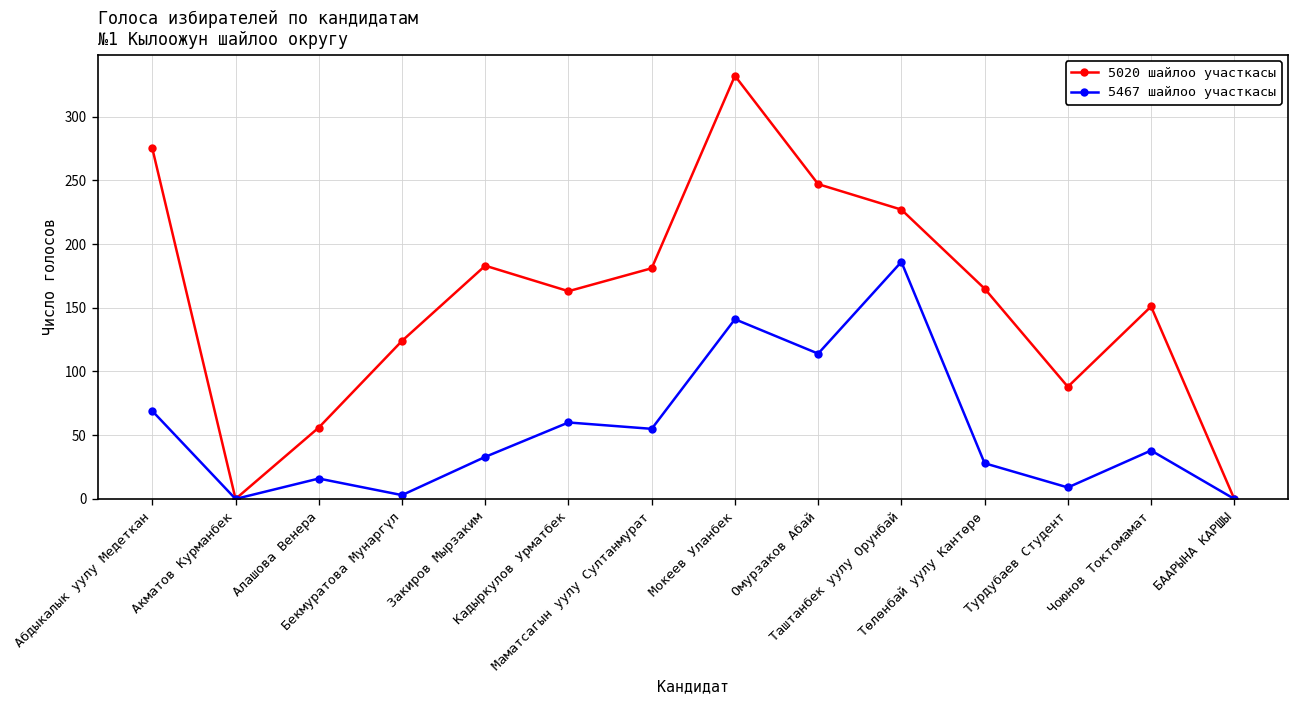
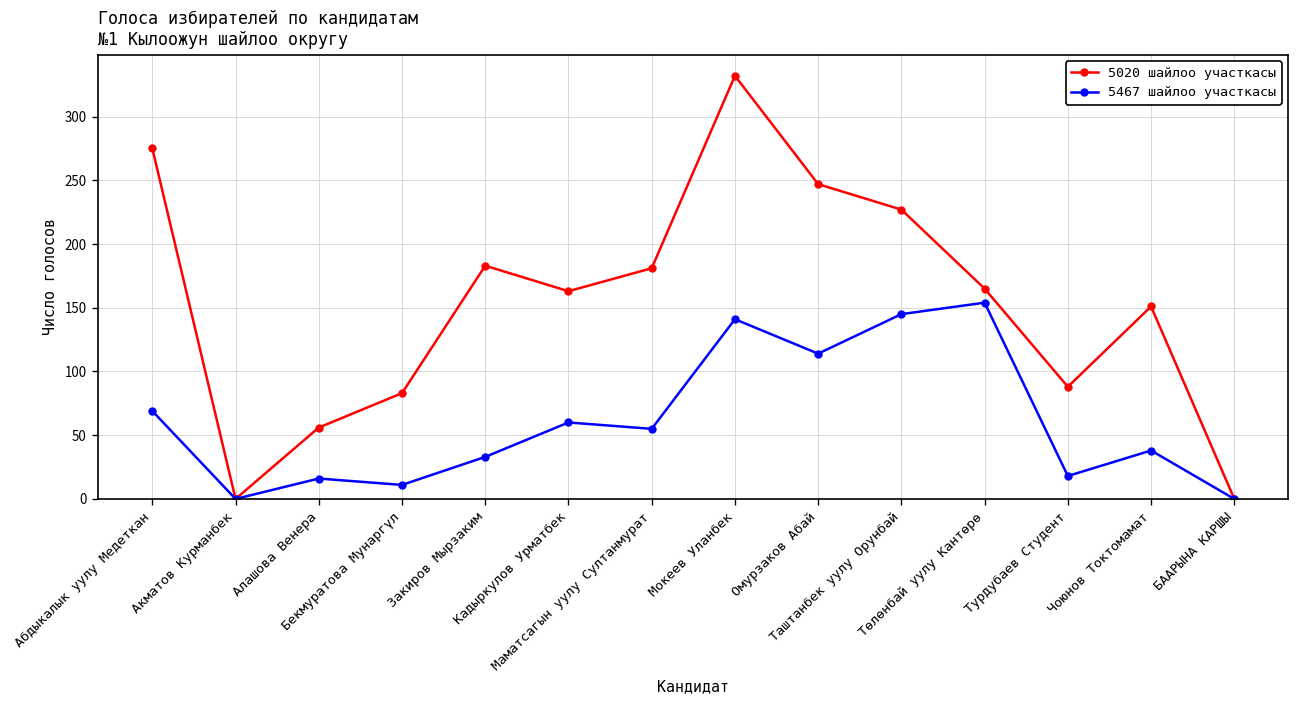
5020 шайлоо участкасы, Бекмуратова Мунаргүл: 124 -> 83
5467 шайлоо участкасы, Бекмуратова Мунаргүл: 3 -> 11
5467 шайлоо участкасы, Таштанбек уулу Орунбай: 186 -> 145
5467 шайлоо участкасы, Төлөнбай уулу Кантөрө: 28 -> 154
5467 шайлоо участкасы, Турдубаев Студент: 9 -> 18
